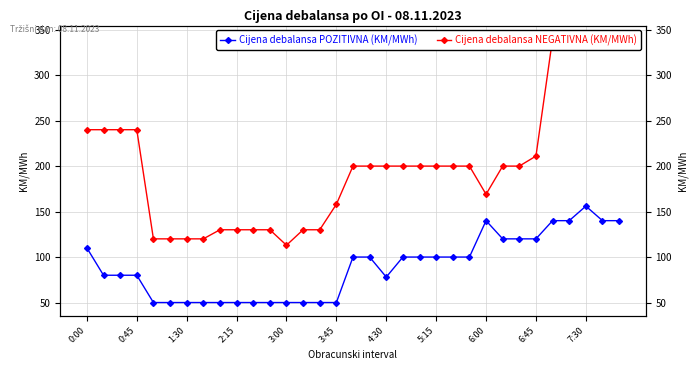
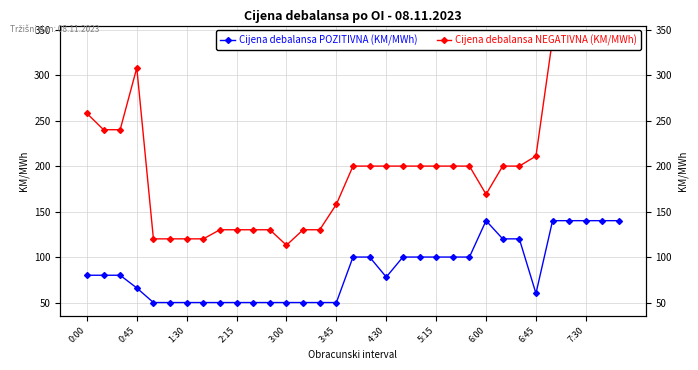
Cijena debalansa POZITIVNA (KM/MWh), 0:00: 110 -> 80
Cijena debalansa NEGATIVNA (KM/MWh), 0:00: 240 -> 260
Cijena debalansa POZITIVNA (KM/MWh), 0:45: 80 -> 70
Cijena debalansa NEGATIVNA (KM/MWh), 0:45: 240 -> 310
Cijena debalansa POZITIVNA (KM/MWh), 6:45: 120 -> 60
Cijena debalansa POZITIVNA (KM/MWh), 7:30: 160 -> 140
